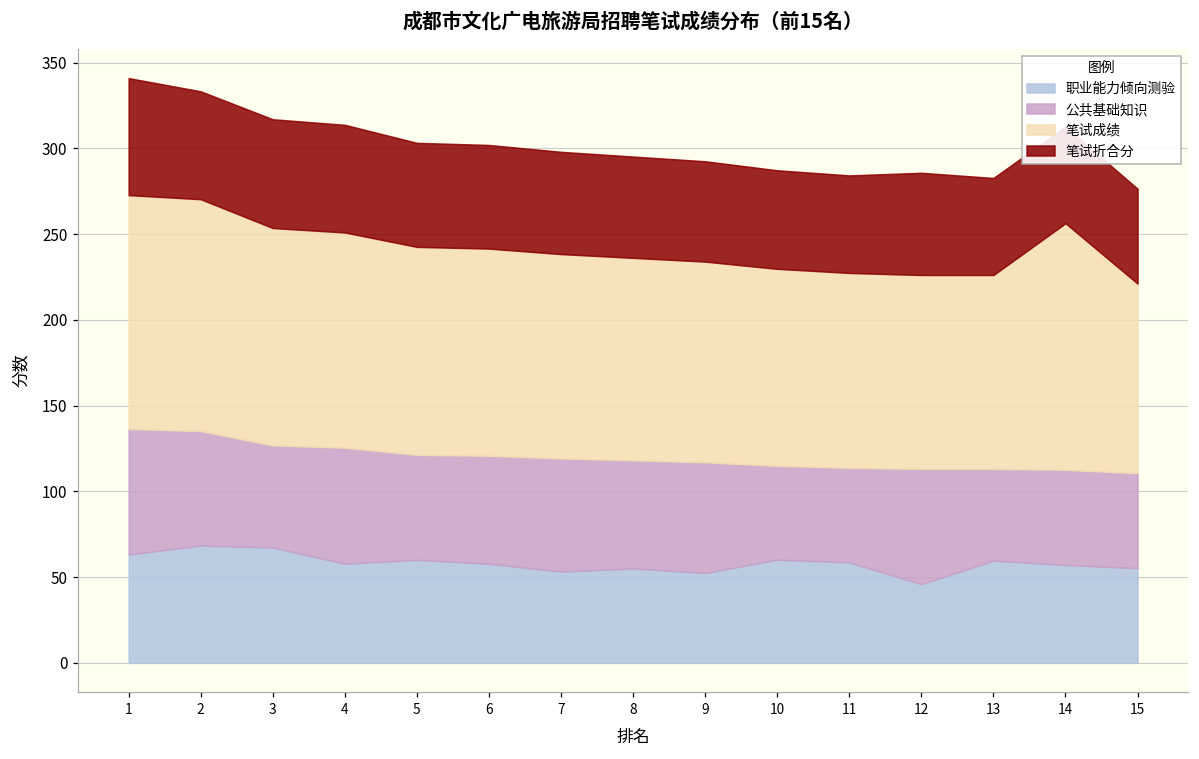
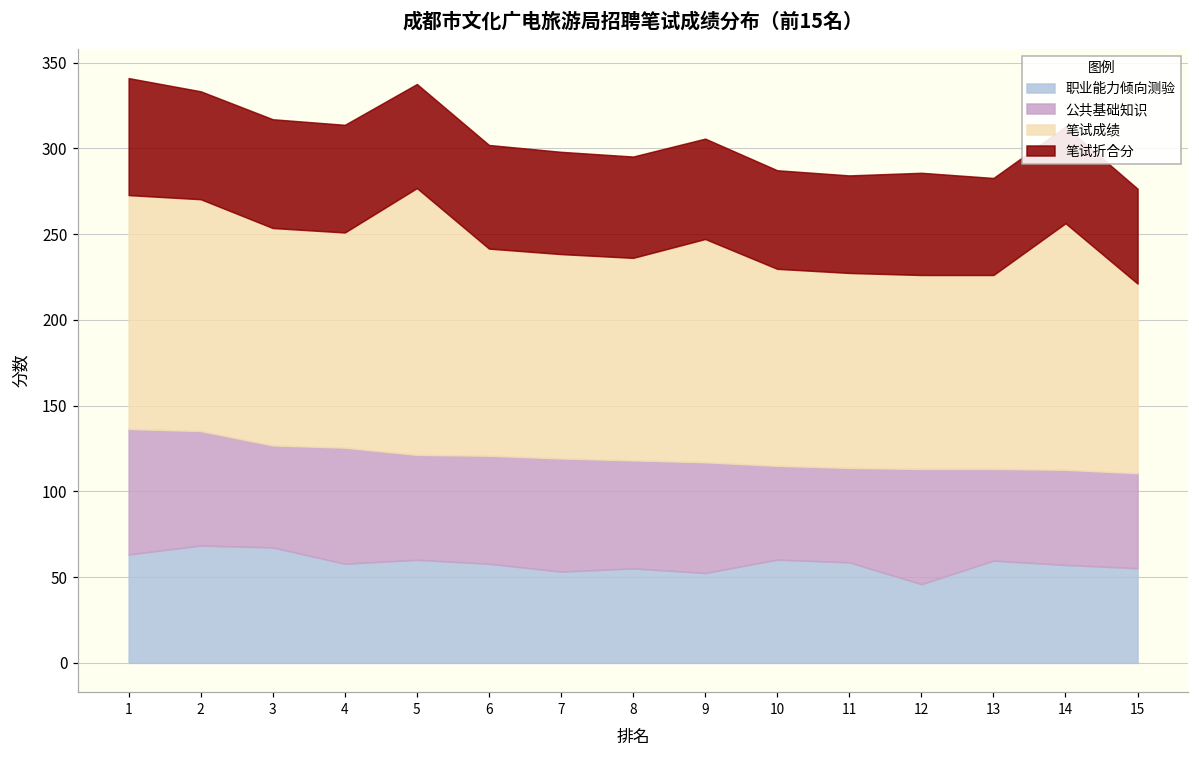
笔试成绩, 5: 121 -> 156
笔试成绩, 9: 117 -> 130
